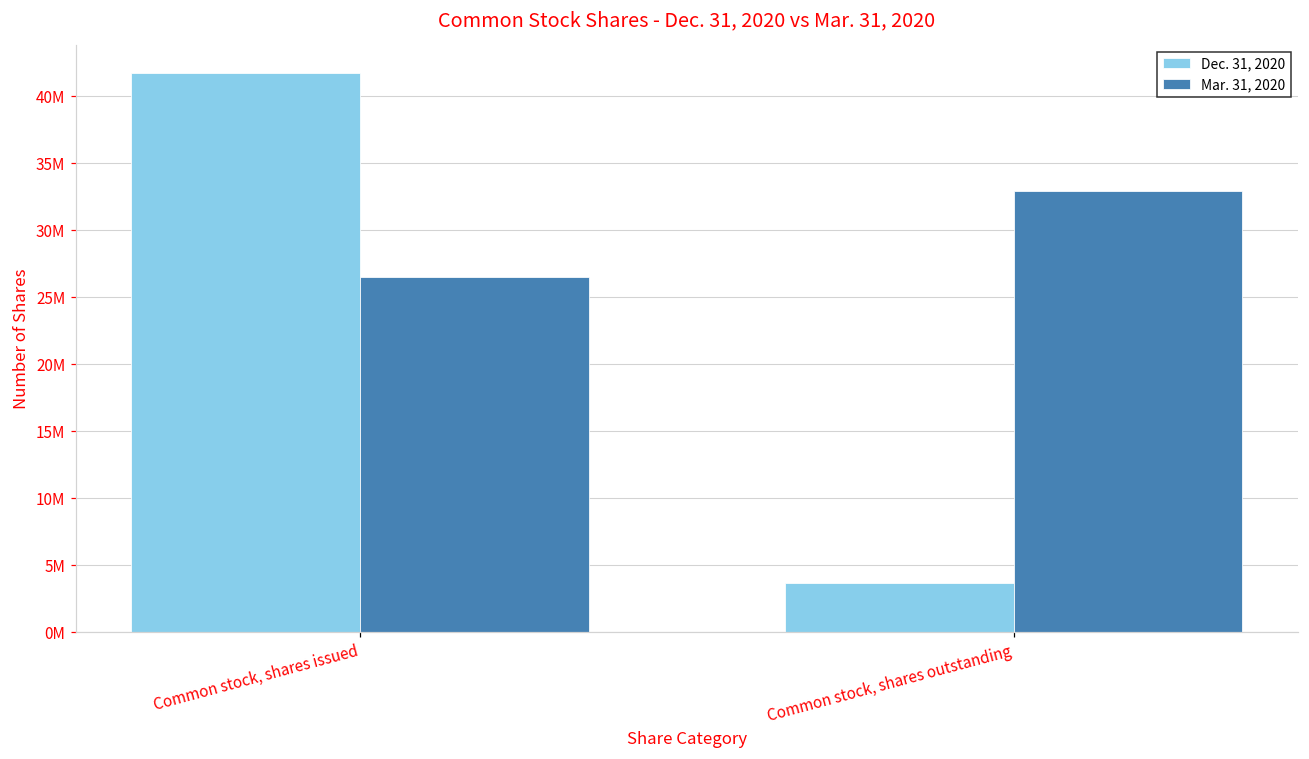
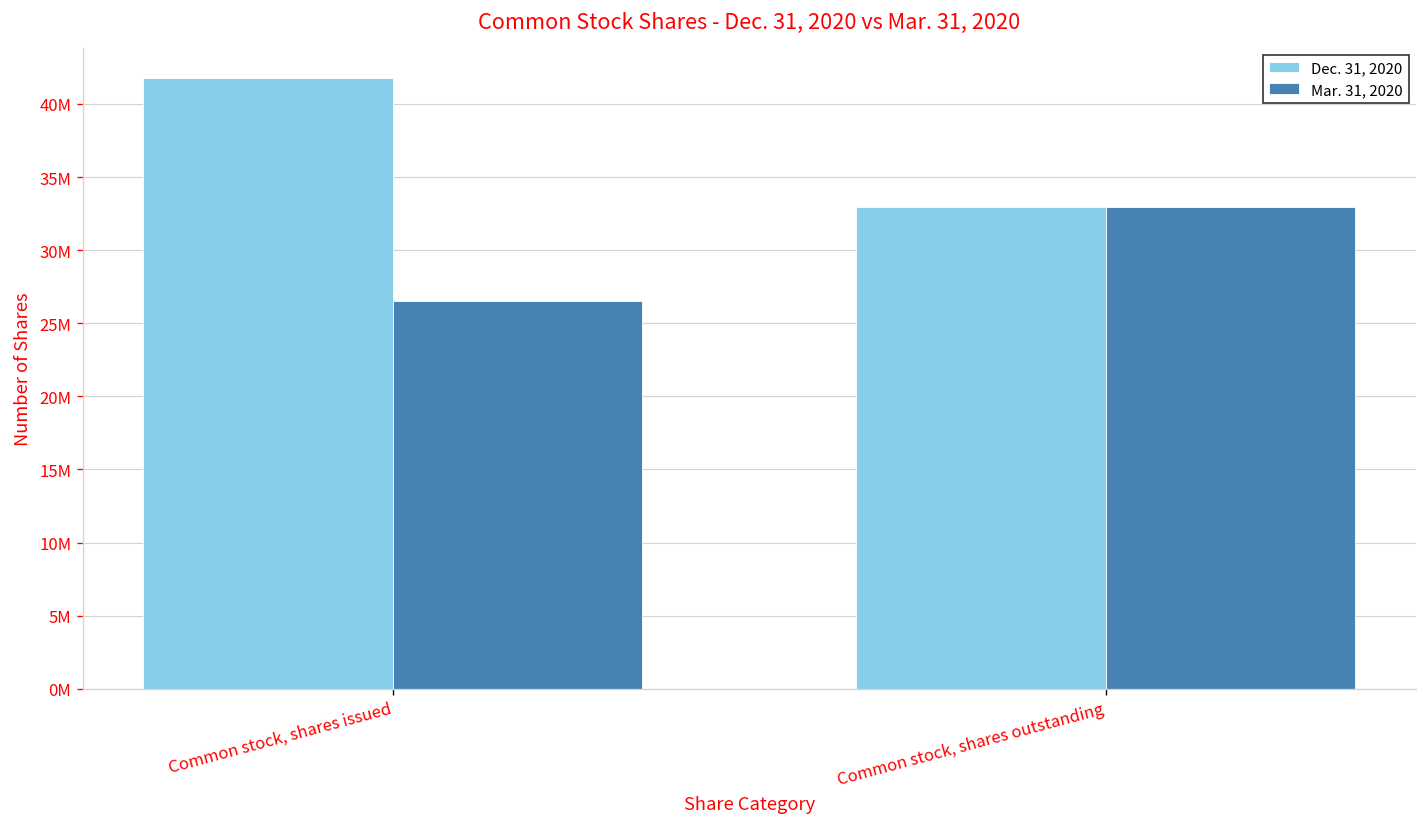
Dec. 31, 2020, Common stock, shares outstanding: 3700000 -> 32900000
